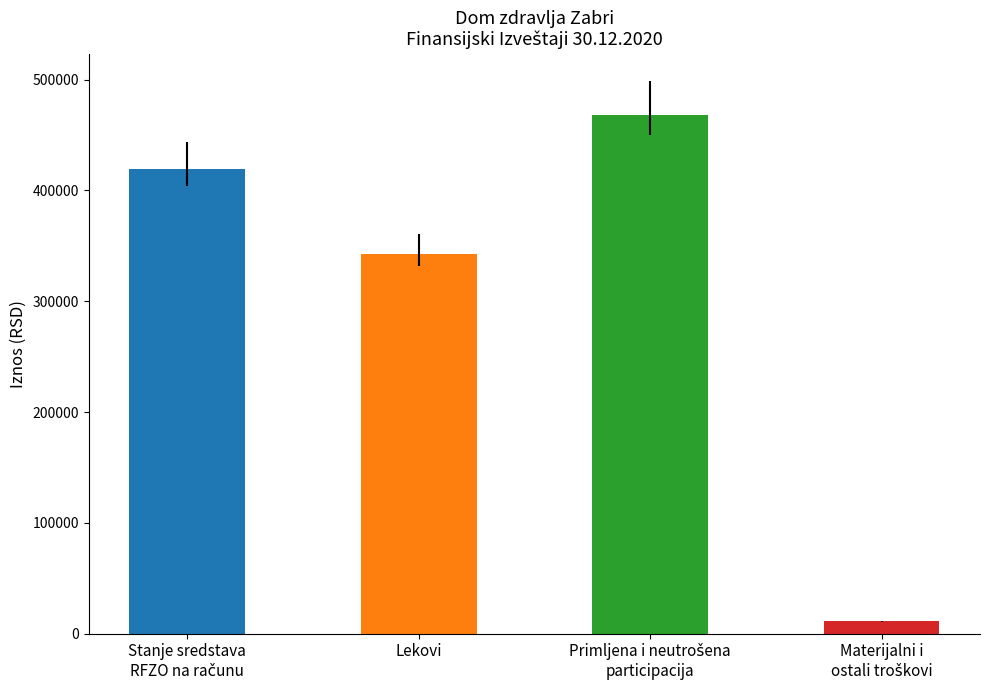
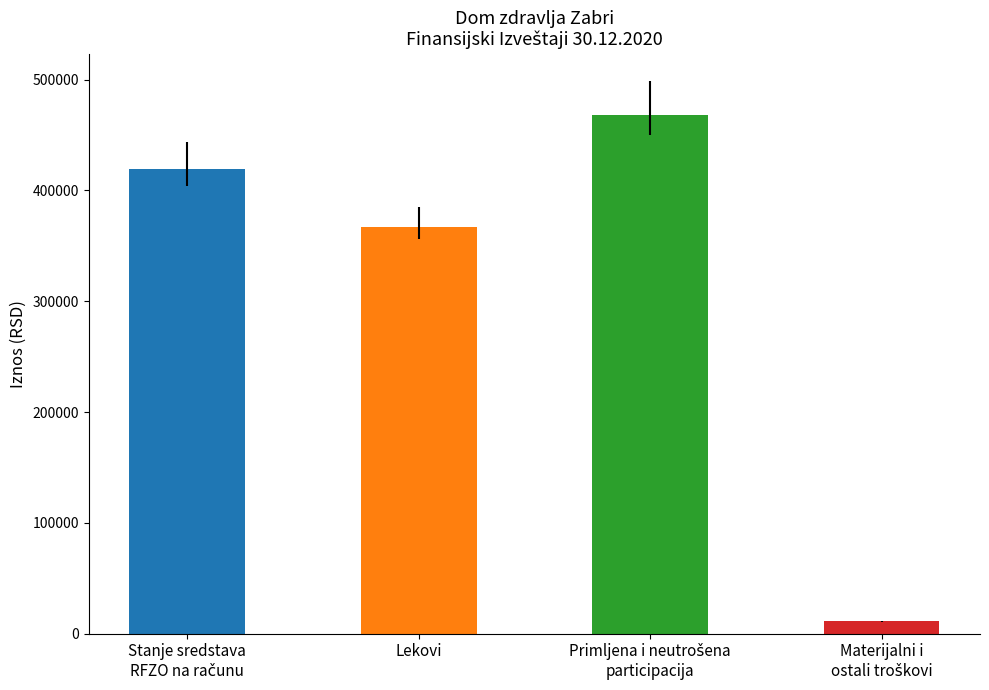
Lekovi: 342000 -> 367000
